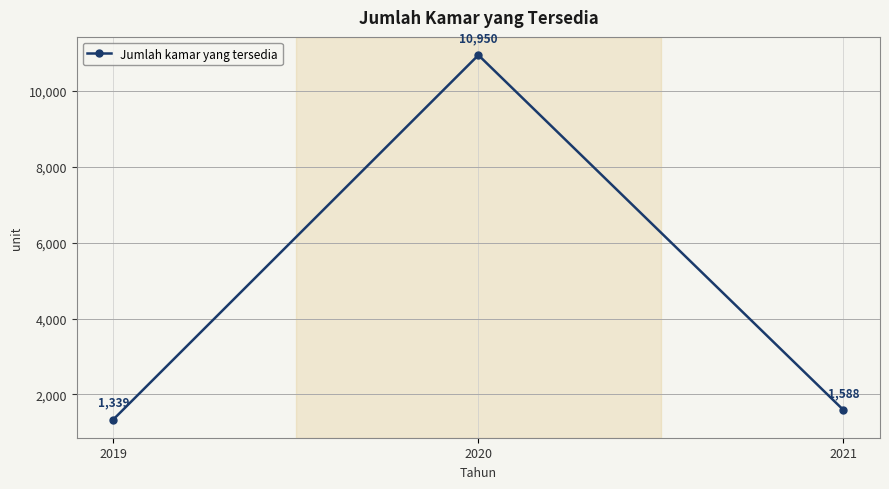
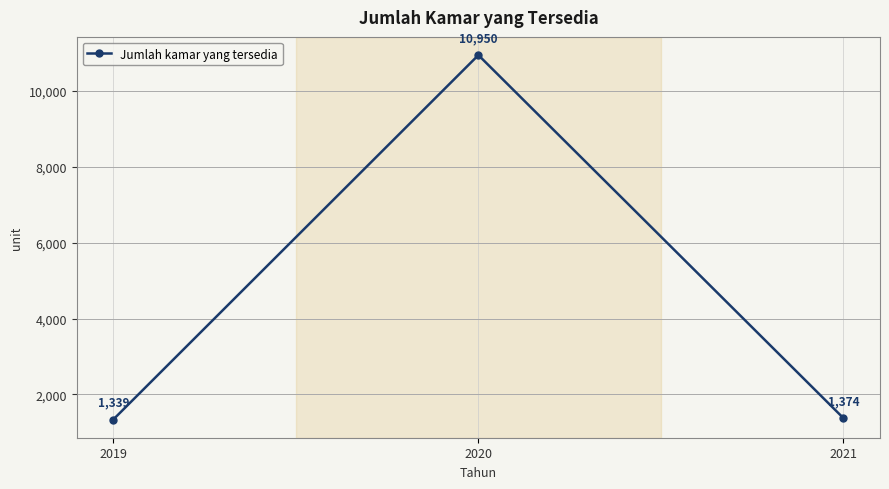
2021: 1,588 -> 1,374
